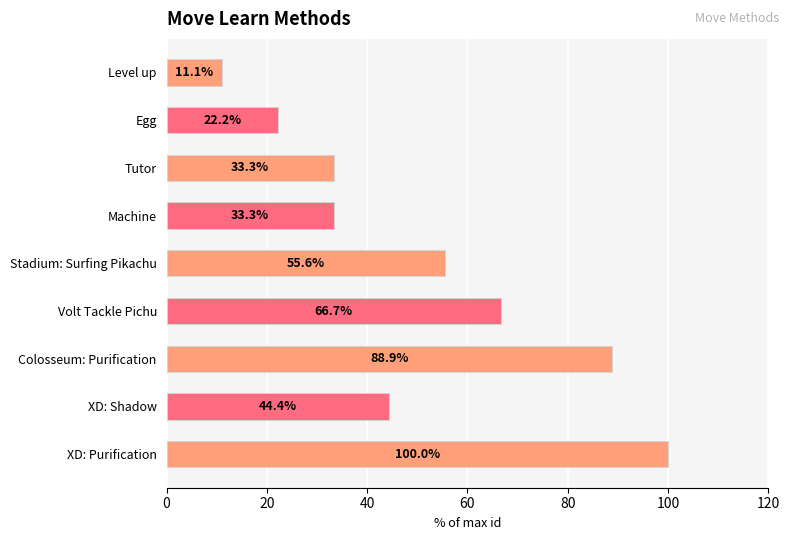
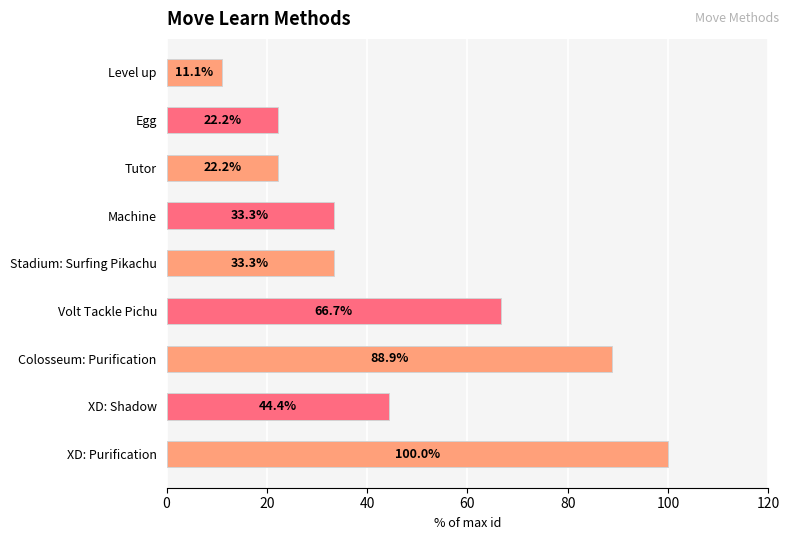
Tutor: 33.3% -> 22.2%
Stadium: Surfing Pikachu: 55.6% -> 33.3%
